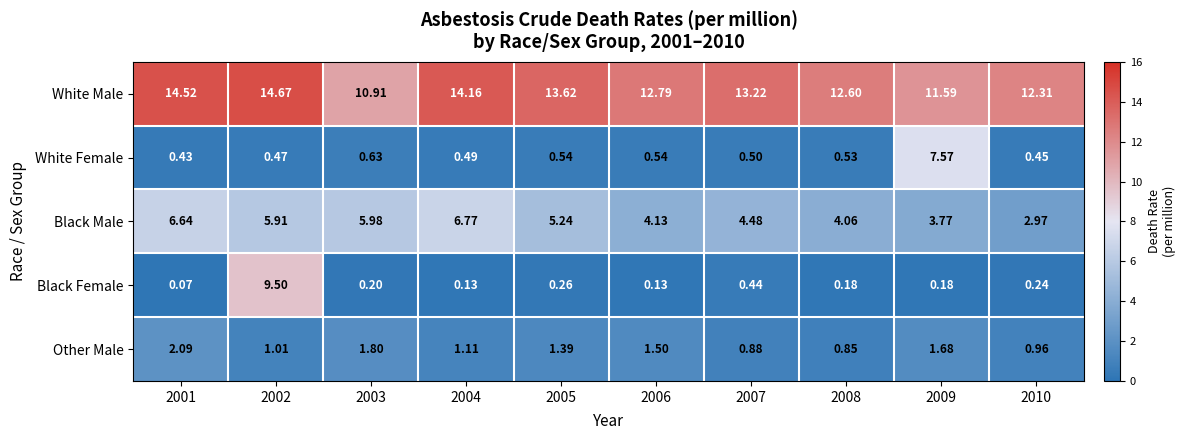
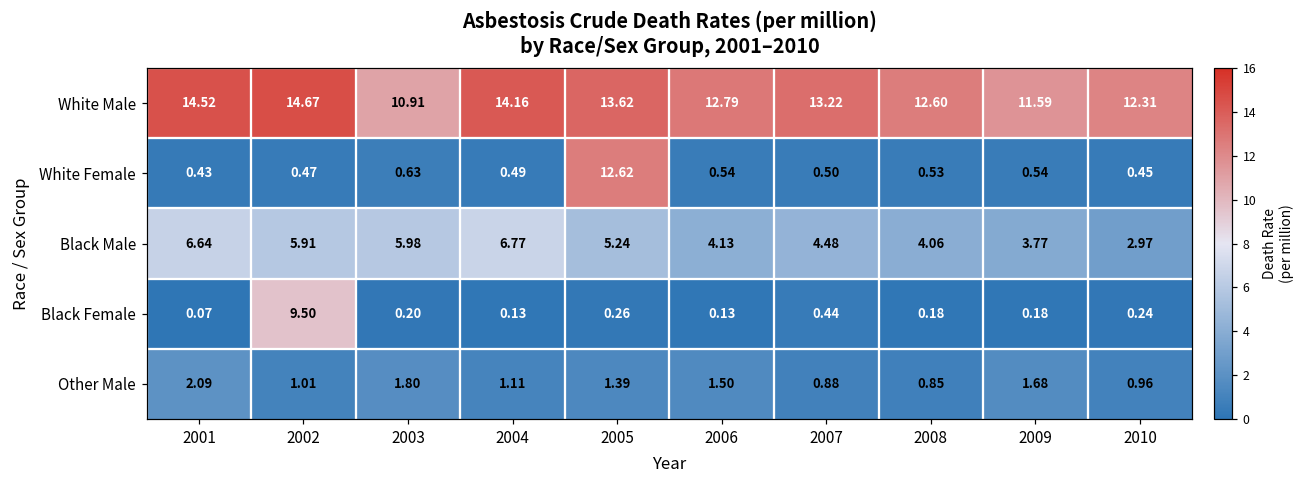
White Female, 2005: 0.54 -> 12.62
White Female, 2009: 7.57 -> 0.54
